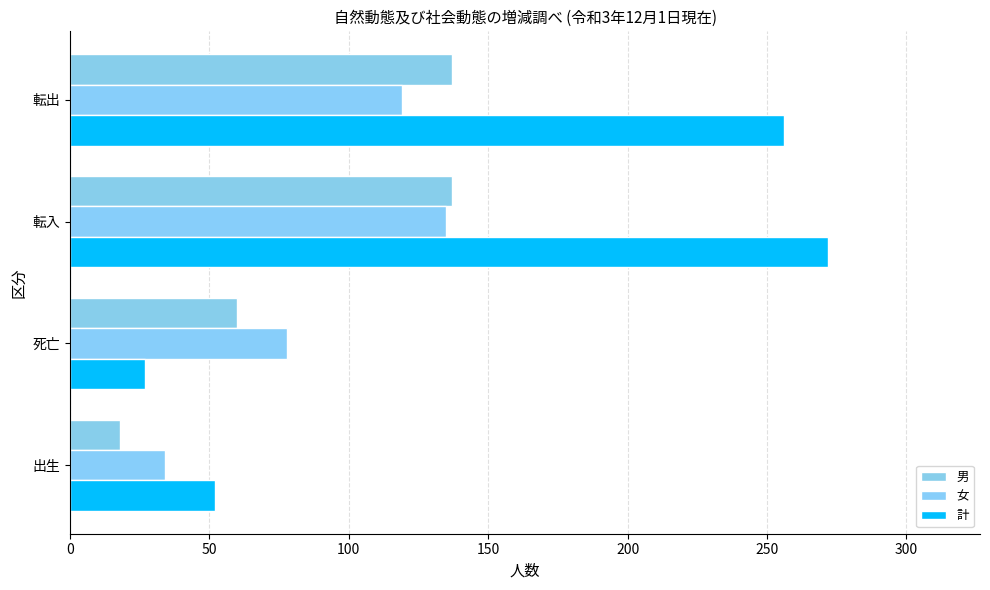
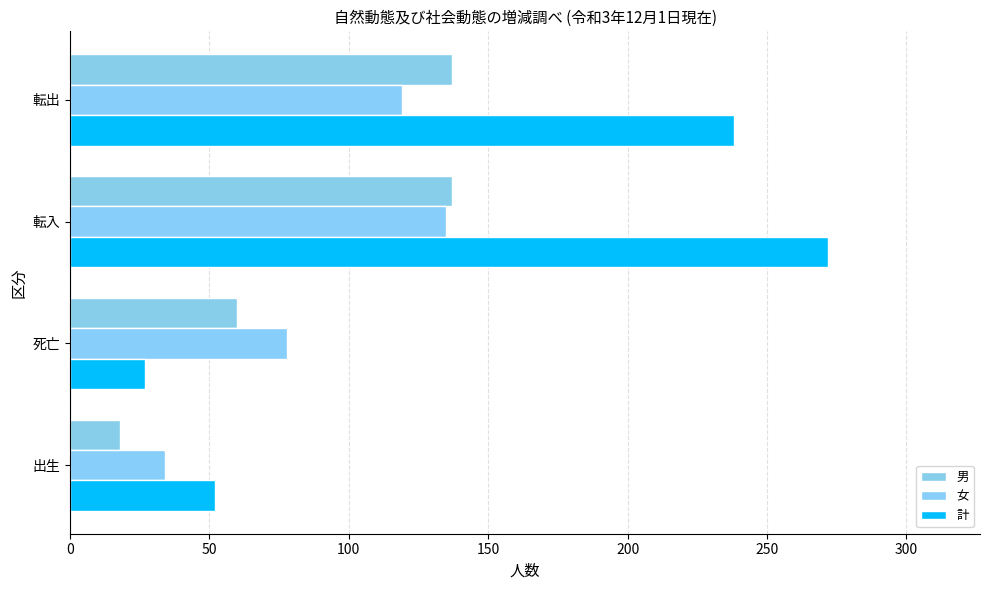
計, 転出: 256 -> 238
